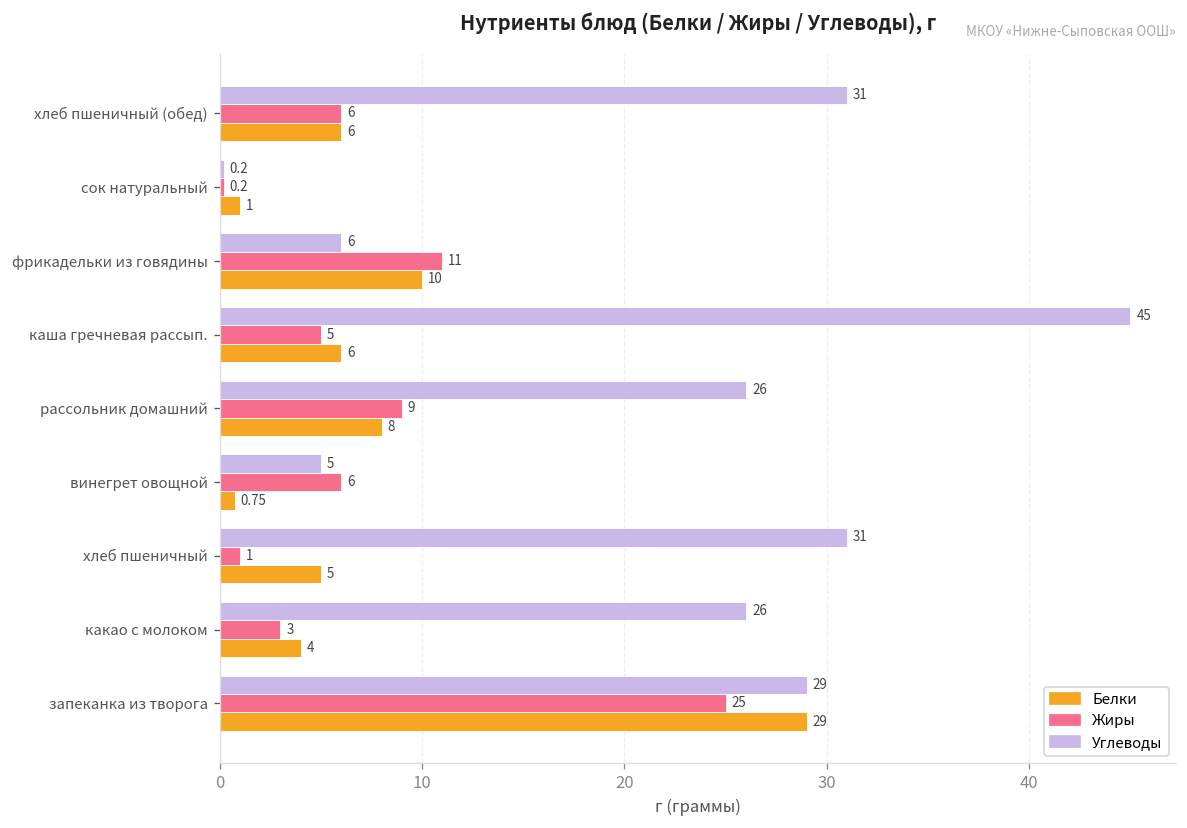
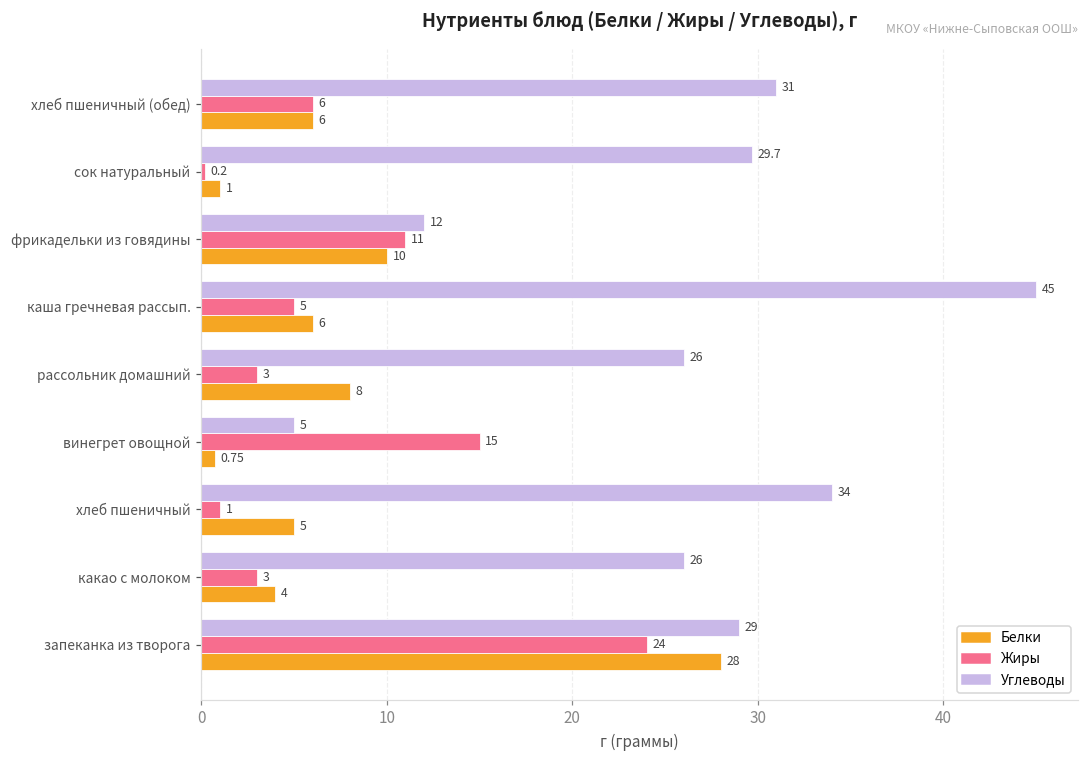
Углеводы, сок натуральный: 0.2 -> 29.7
Углеводы, фрикадельки из говядины: 6 -> 12
Жиры, рассольник домашний: 9 -> 3
Жиры, винегрет овощной: 6 -> 15
Углеводы, хлеб пшеничный: 31 -> 34
Жиры, запеканка из творога: 25 -> 24
Белки, запеканка из творога: 29 -> 28
